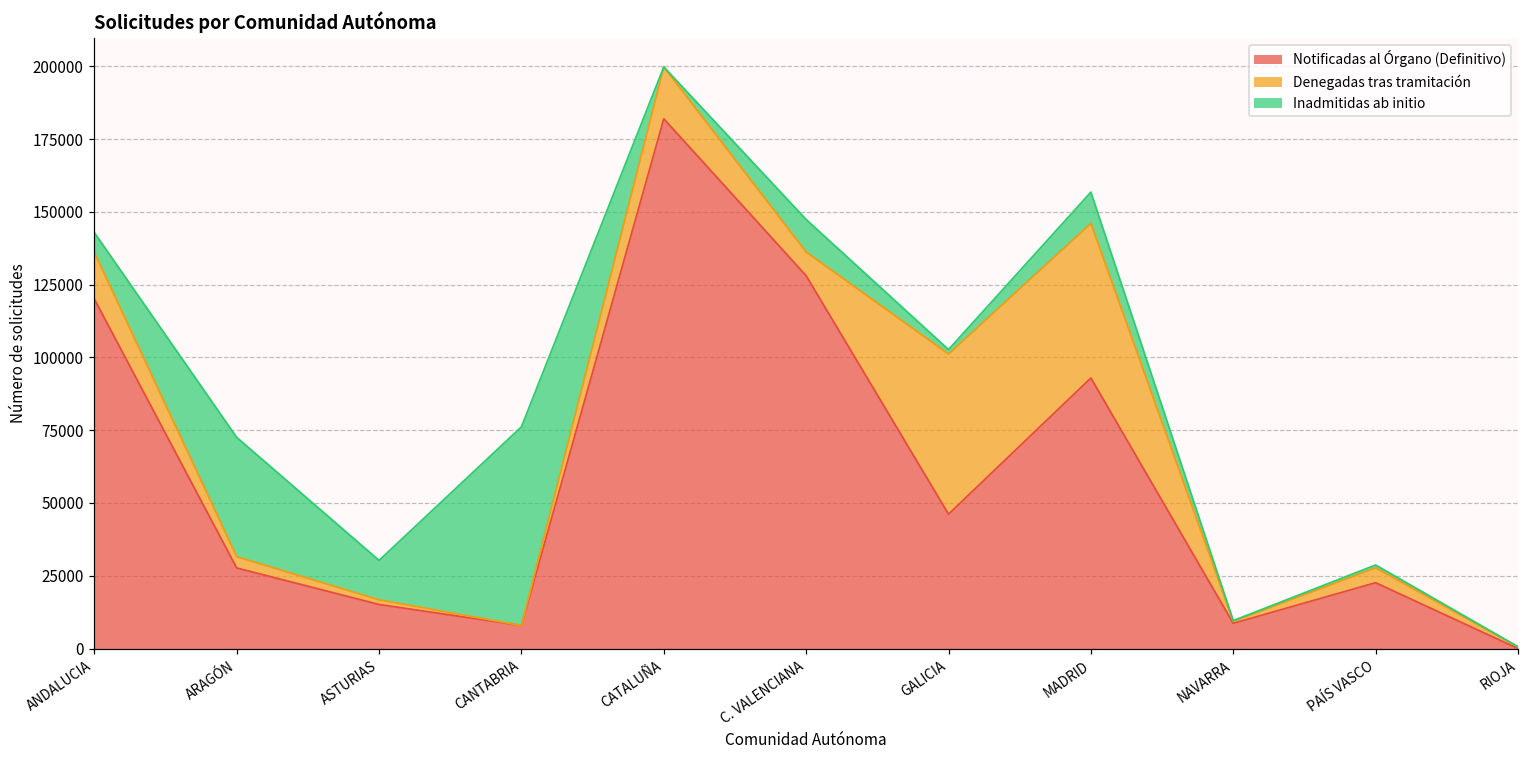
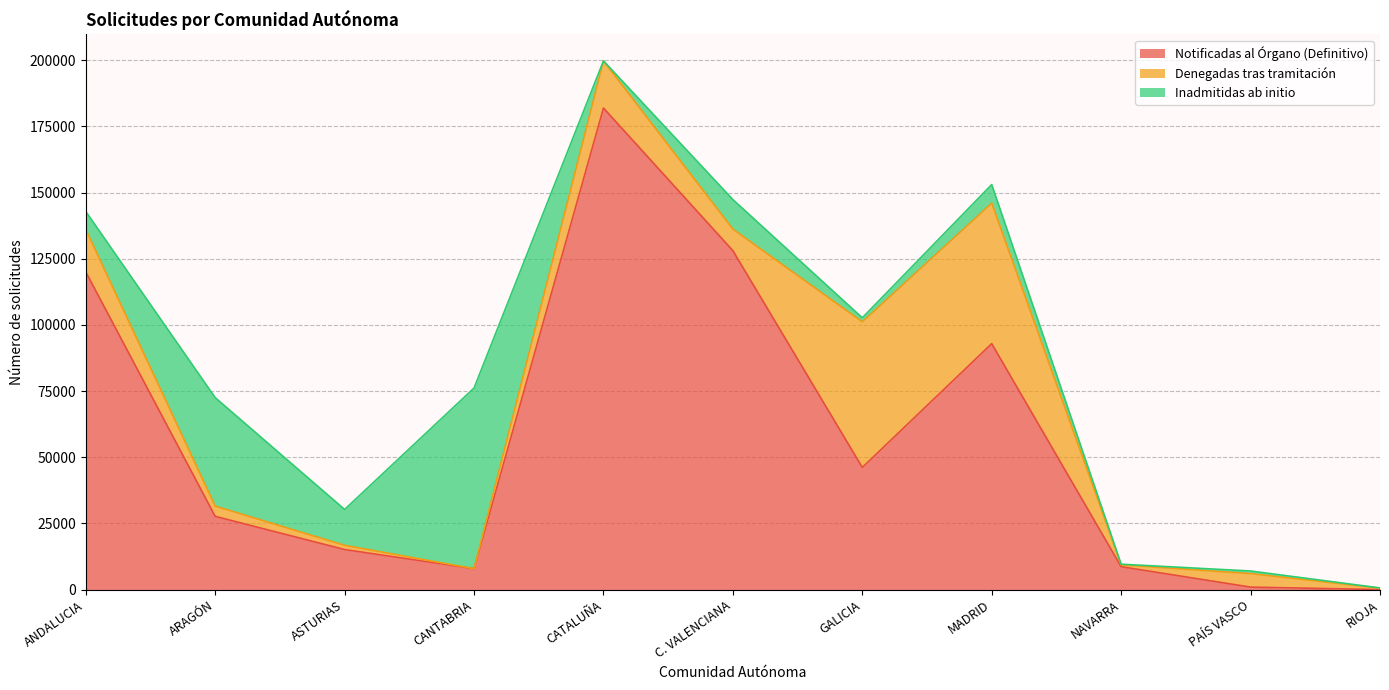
Inadmitidas ab initio, MADRID: 11000 -> 7000
Notificadas al Órgano (Definitivo), PAÍS VASCO: 23000 -> 1000
